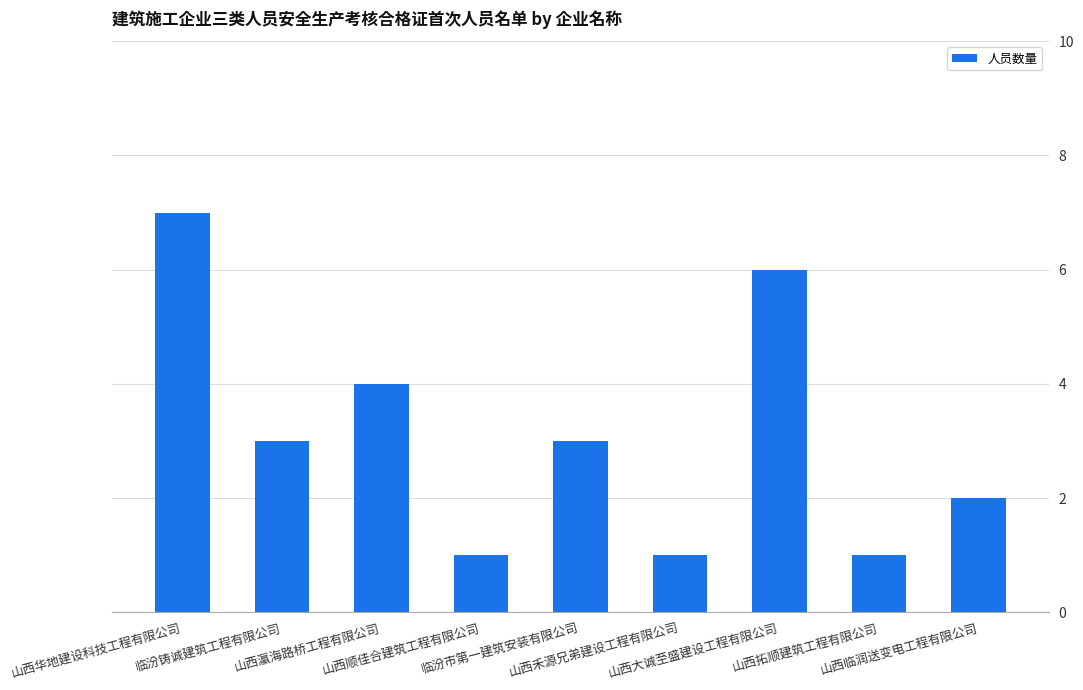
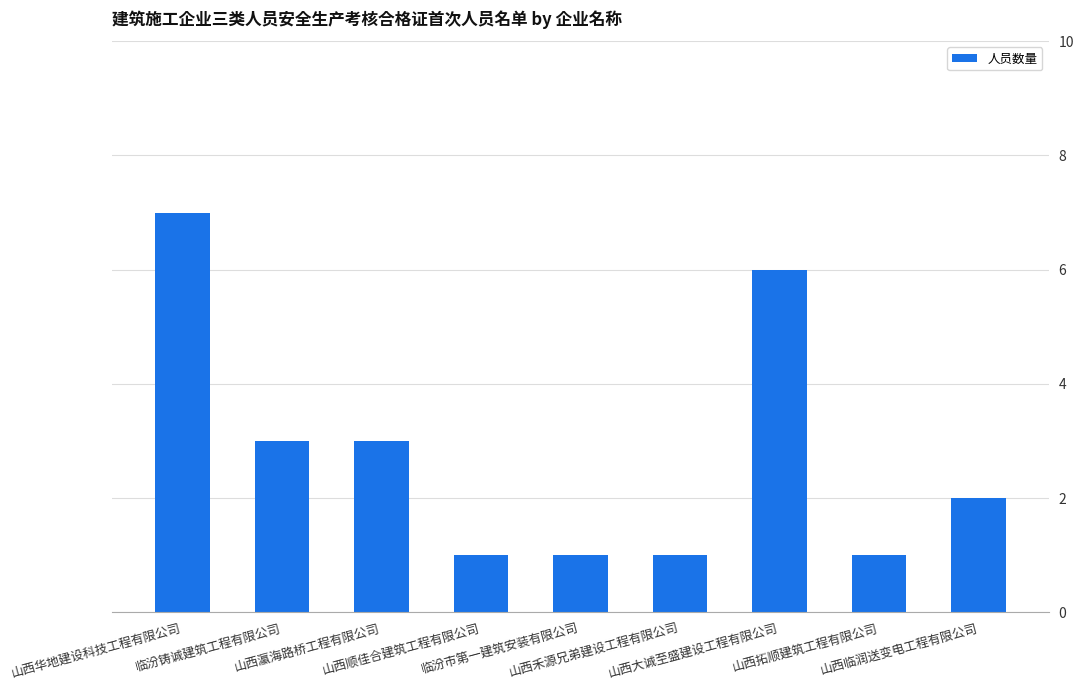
山西瀛海路桥工程有限公司: 4 -> 3
临汾市第一建筑安装有限公司: 3 -> 1
